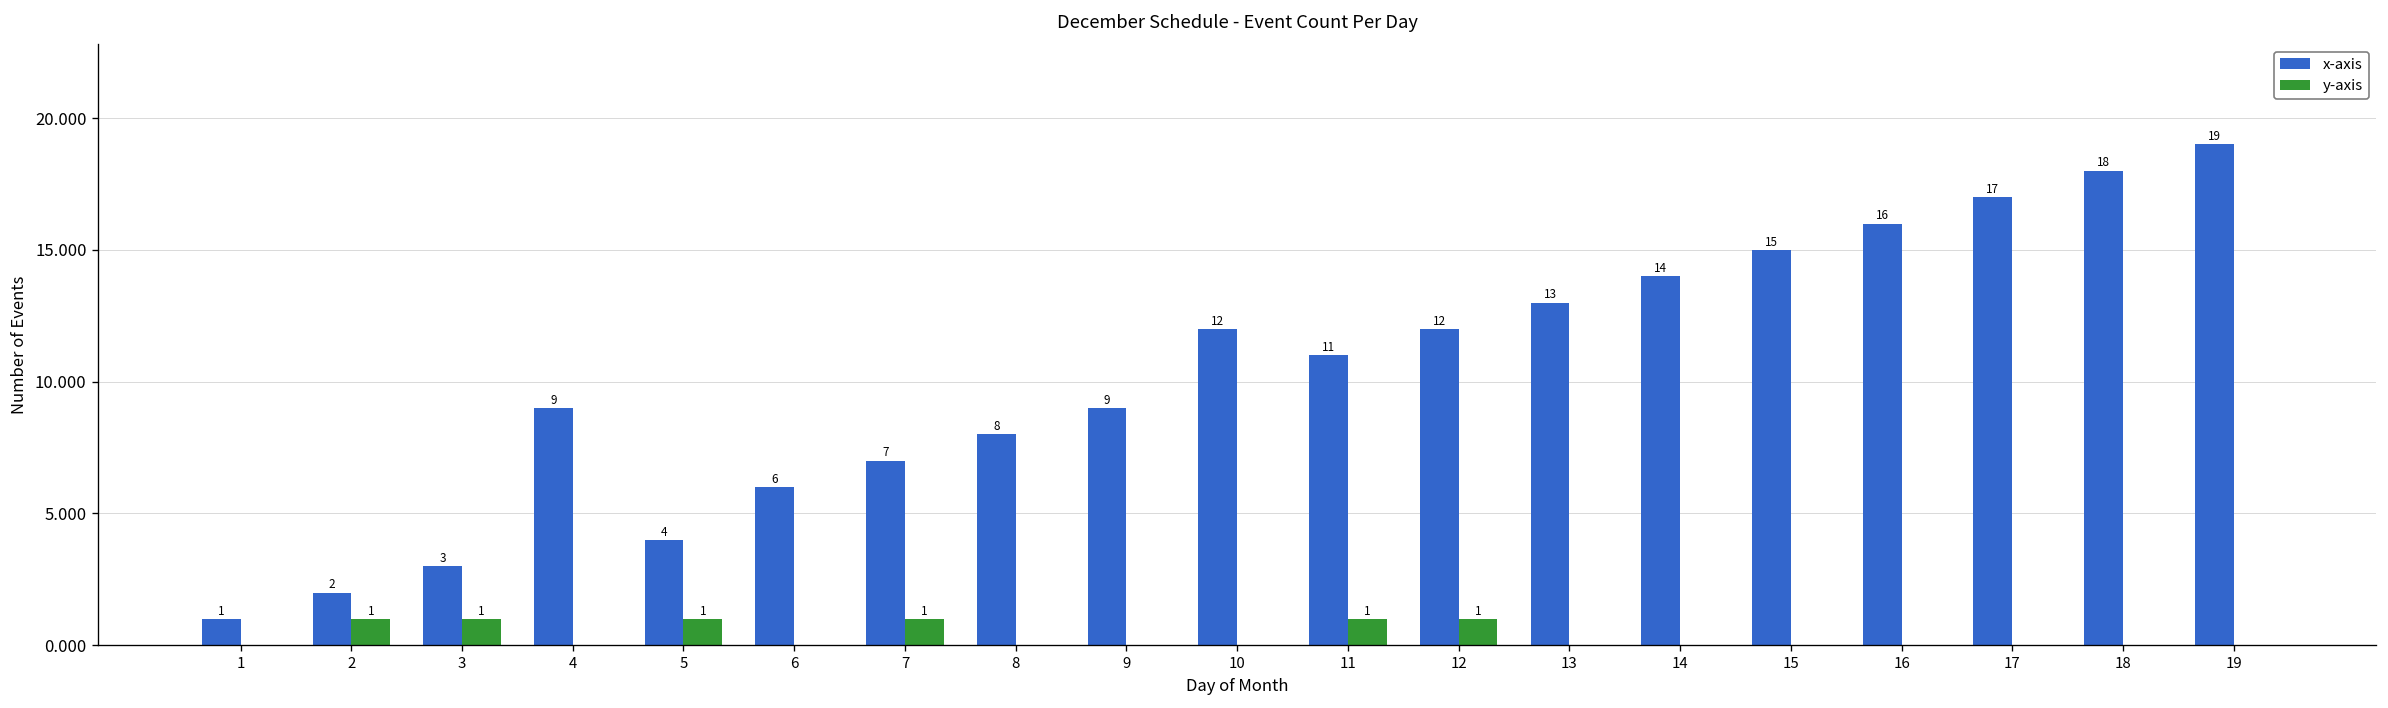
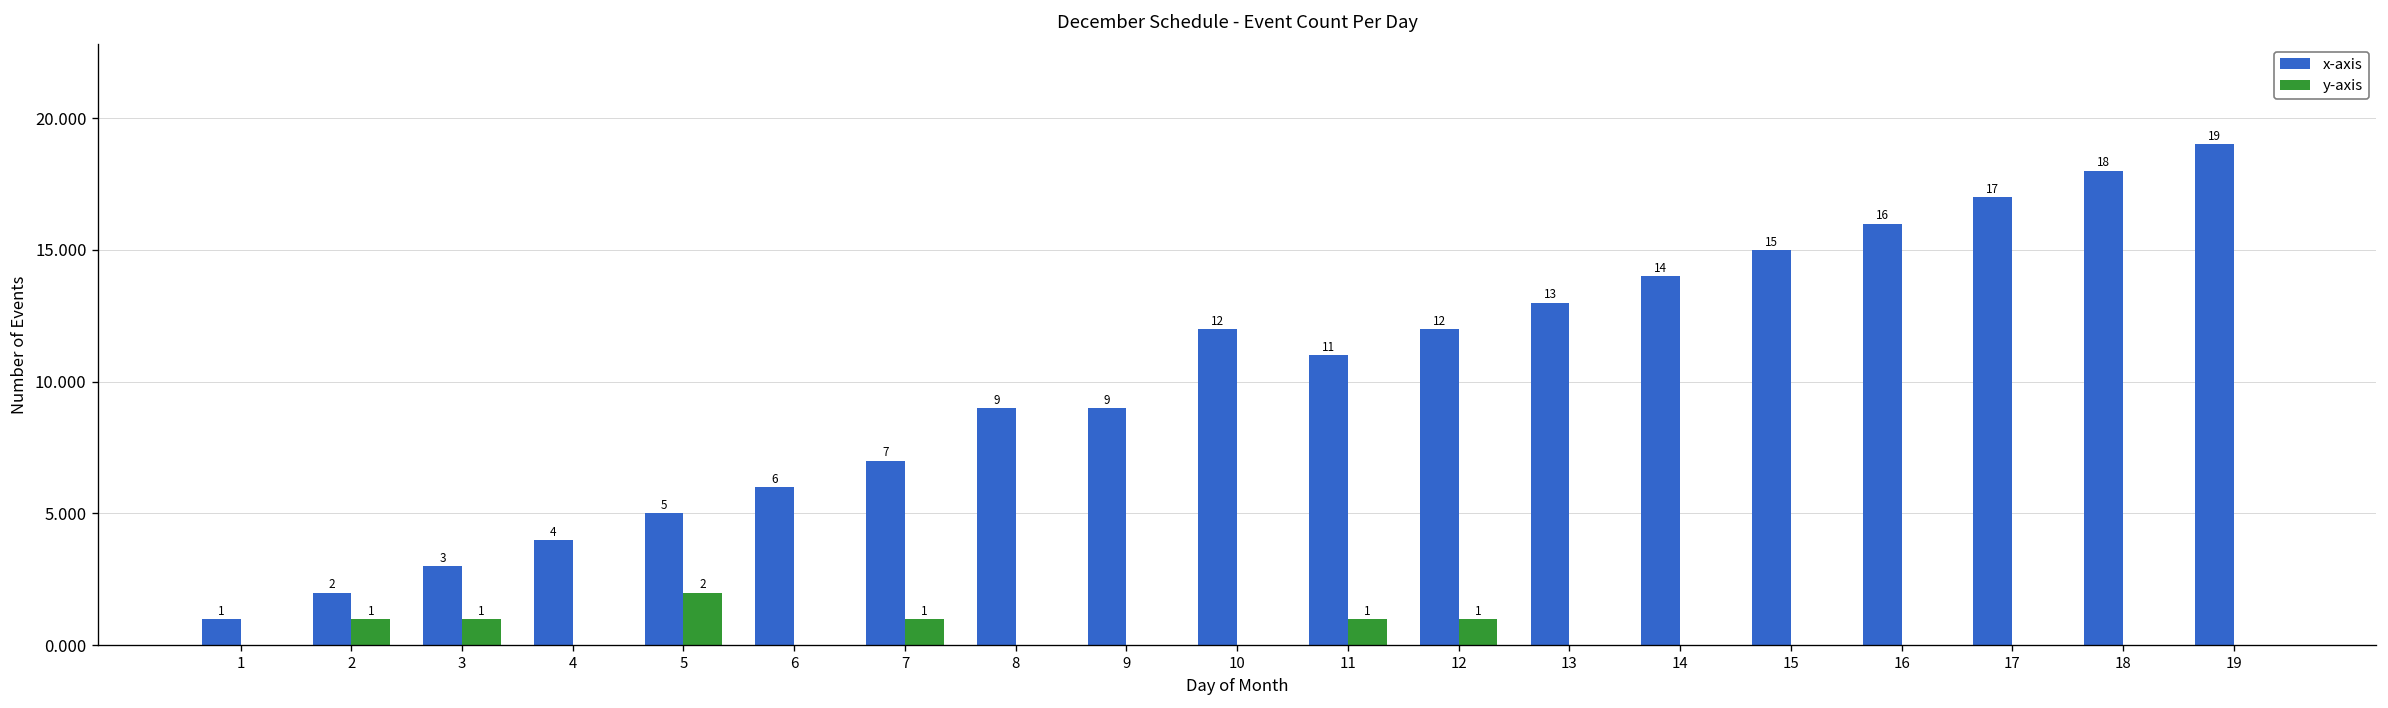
x-axis, 4: 9 -> 4
x-axis, 5: 4 -> 5
y-axis, 5: 1 -> 2
x-axis, 8: 8 -> 9
